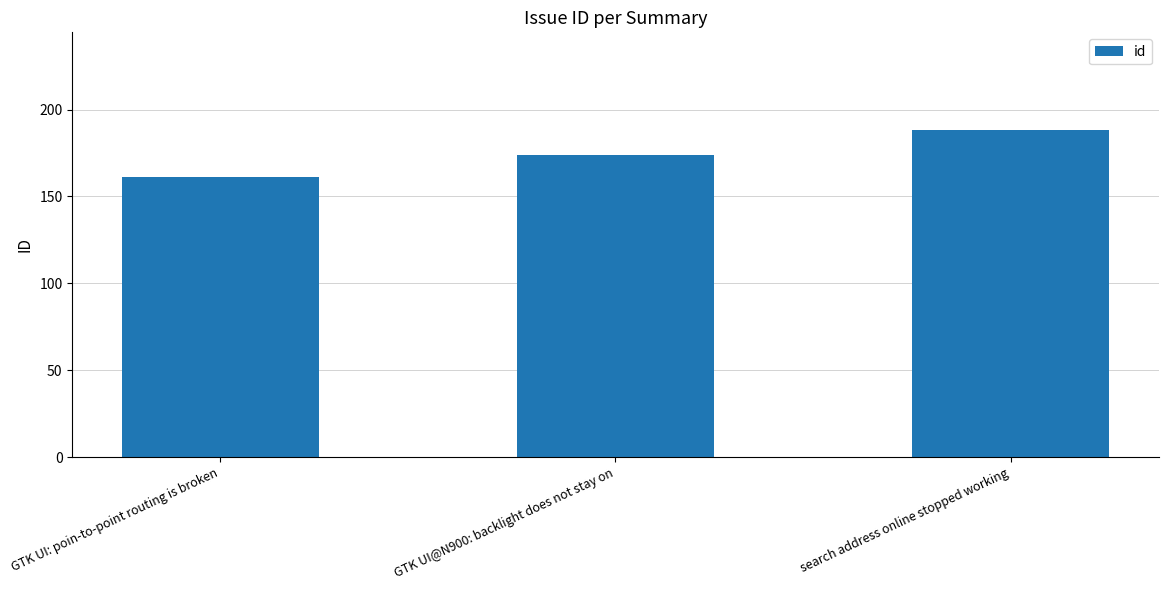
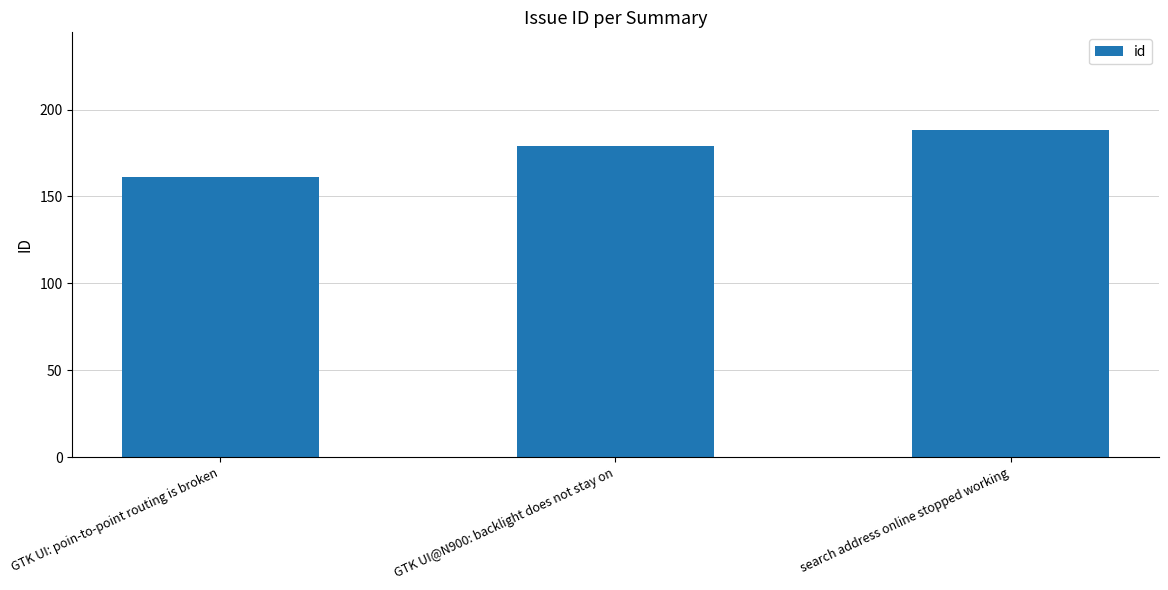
GTK UI@N900: backlight does not stay on: 174 -> 179
